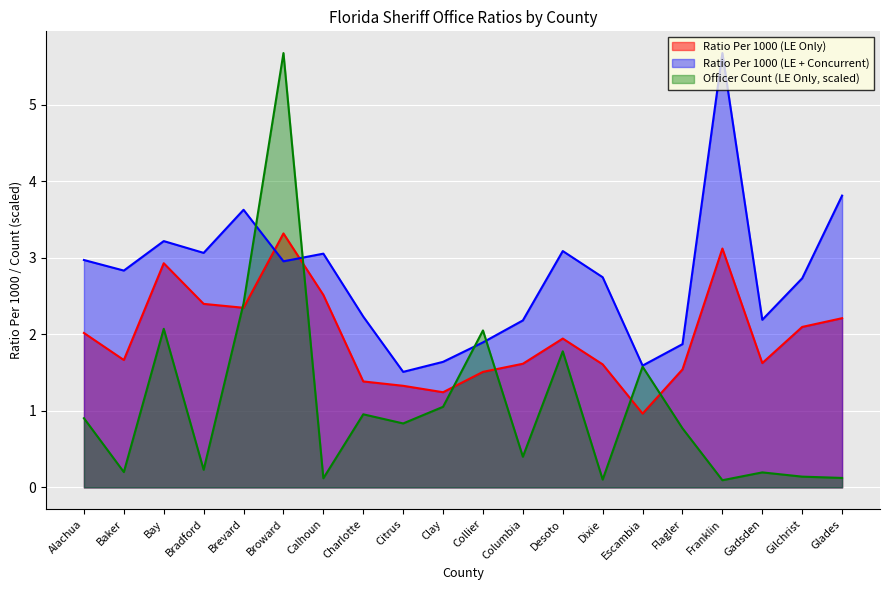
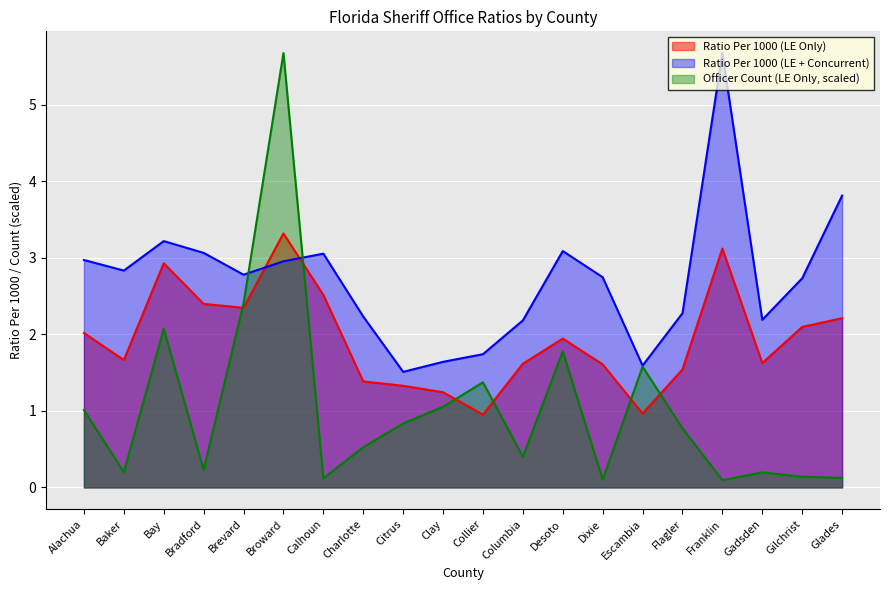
Officer Count (LE Only, scaled), Alachua: 0.9 -> 1.0
Ratio Per 1000 (LE + Concurrent), Brevard: 3.6 -> 2.8
Officer Count (LE Only, scaled), Charlotte: 1.0 -> 0.5
Ratio Per 1000 (LE Only), Collier: 1.5 -> 1.0
Ratio Per 1000 (LE + Concurrent), Collier: 1.9 -> 1.7
Officer Count (LE Only, scaled), Collier: 2.1 -> 1.4
Ratio Per 1000 (LE + Concurrent), Flagler: 1.9 -> 2.3
